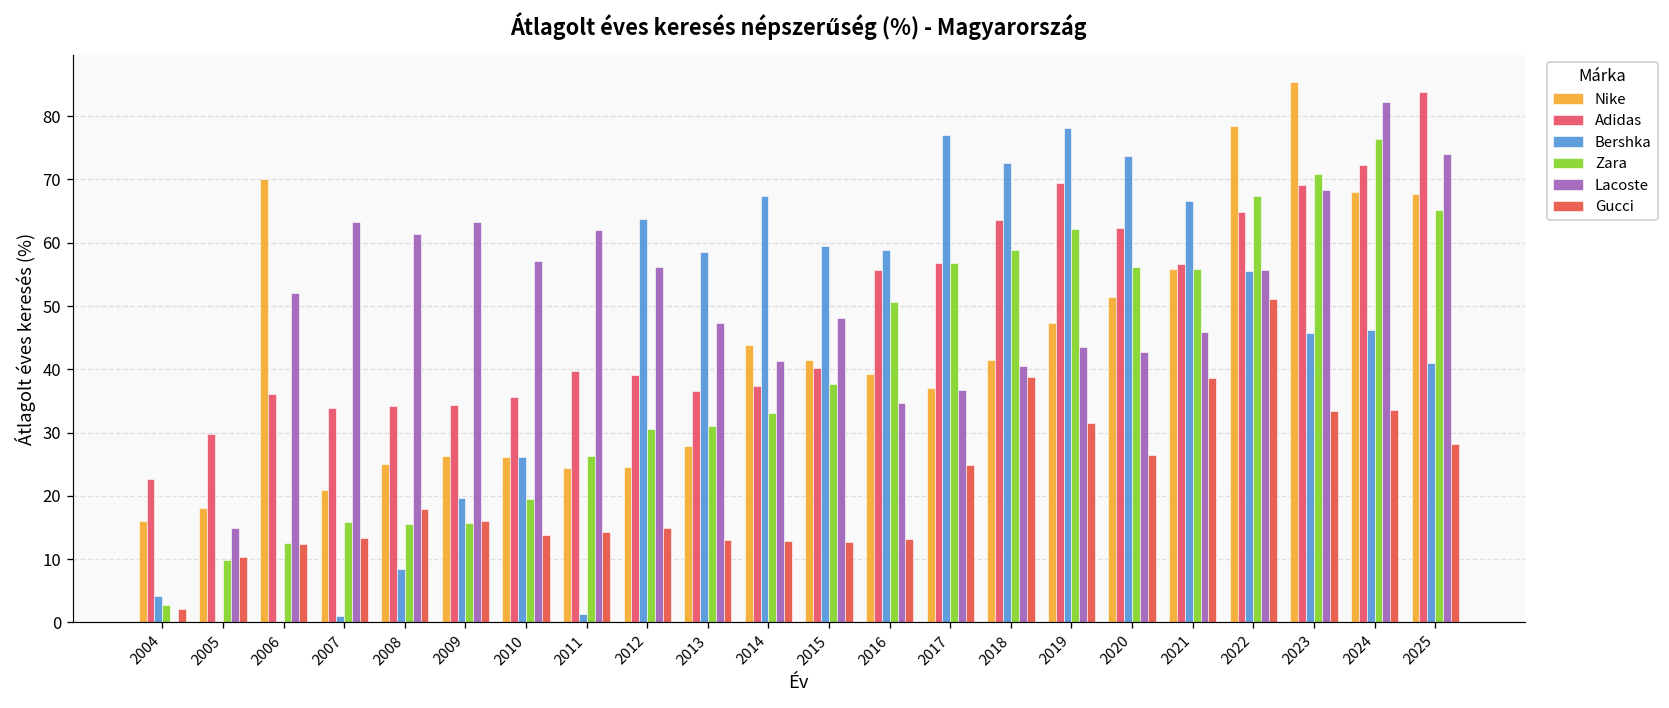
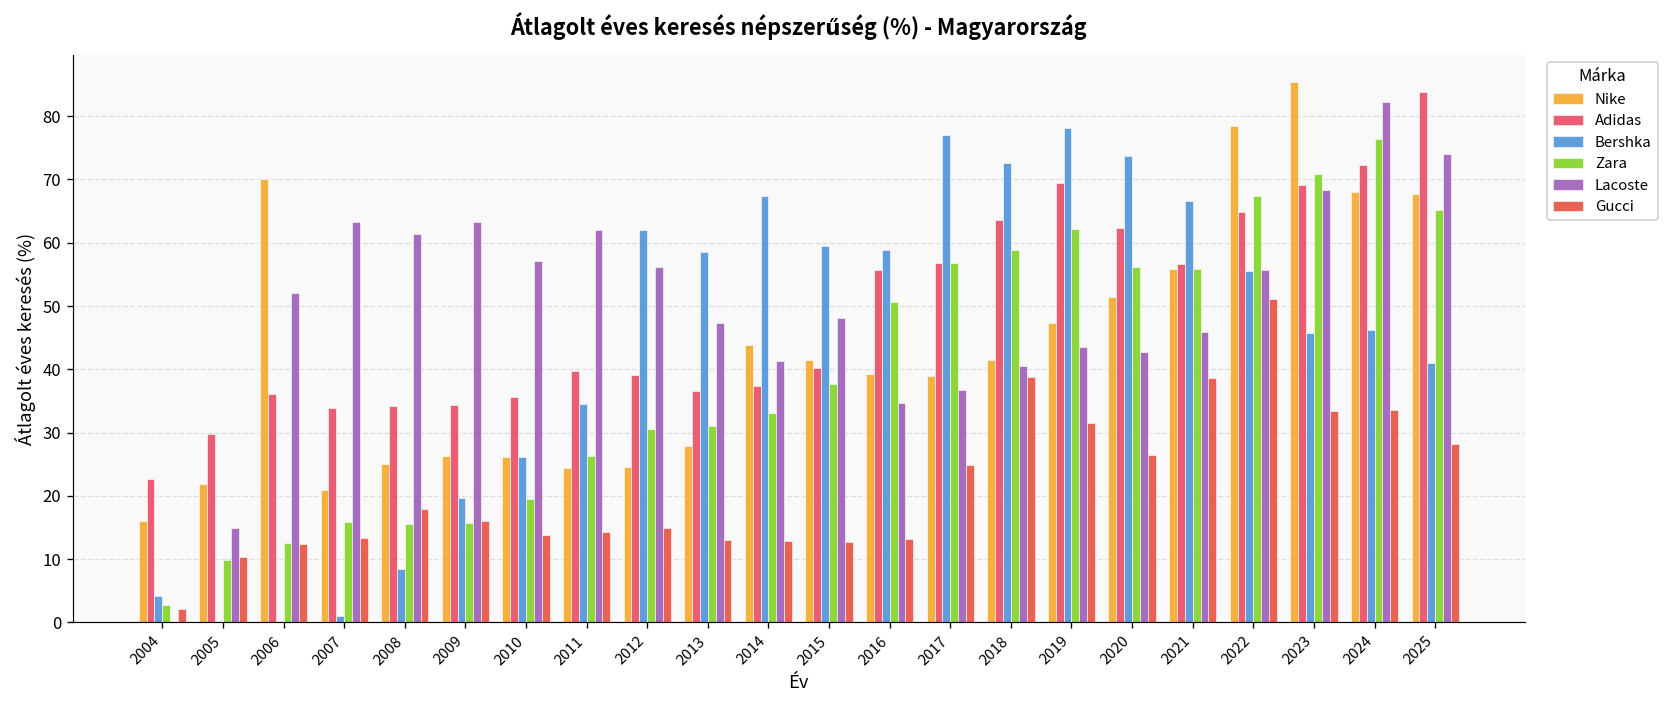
Nike, 2005: 18 -> 22
Bershka, 2011: 1 -> 35
Bershka, 2012: 64 -> 62
Nike, 2017: 37 -> 39
